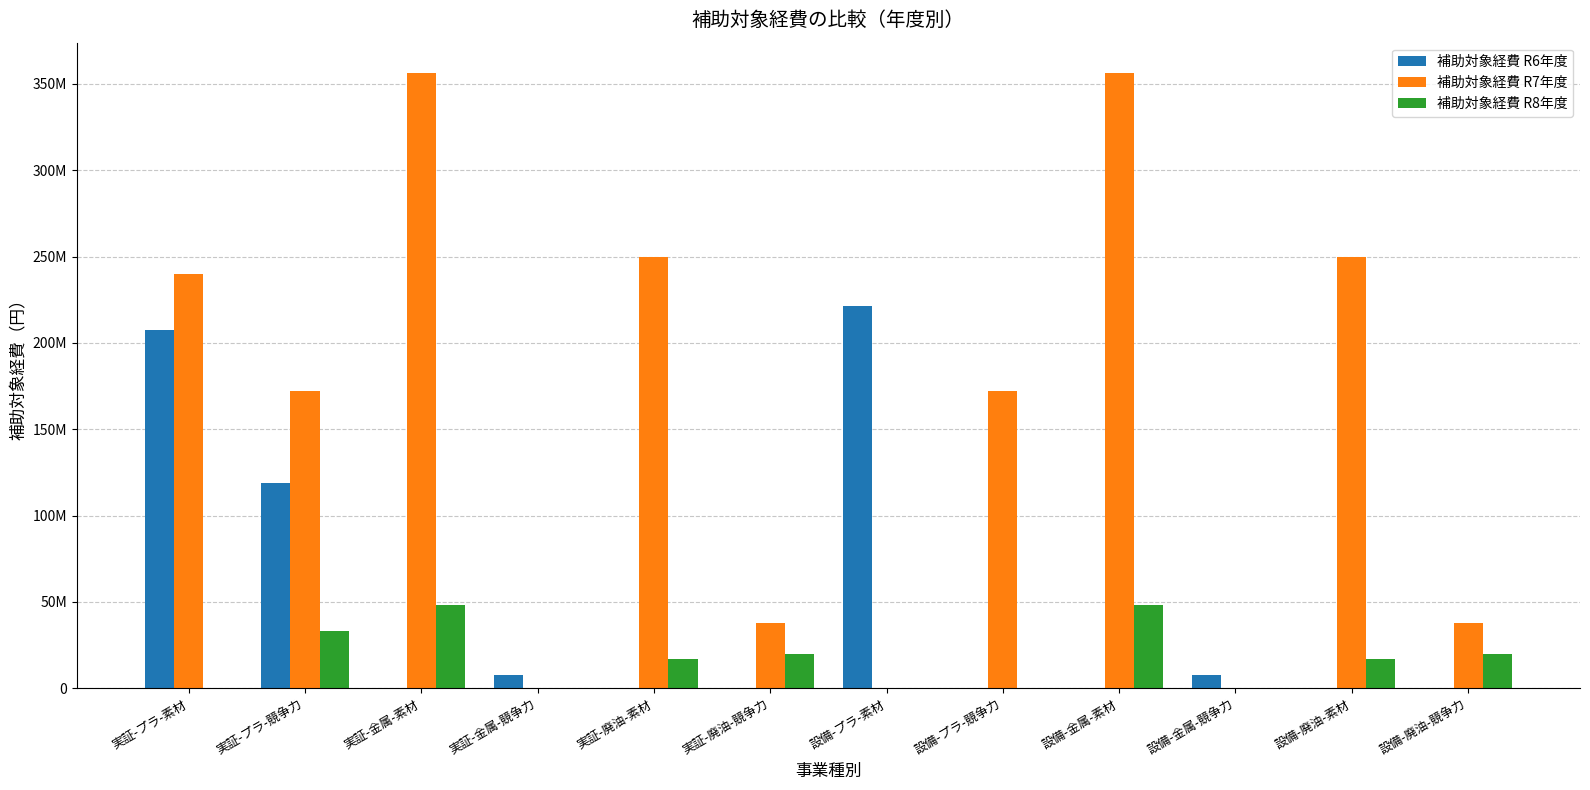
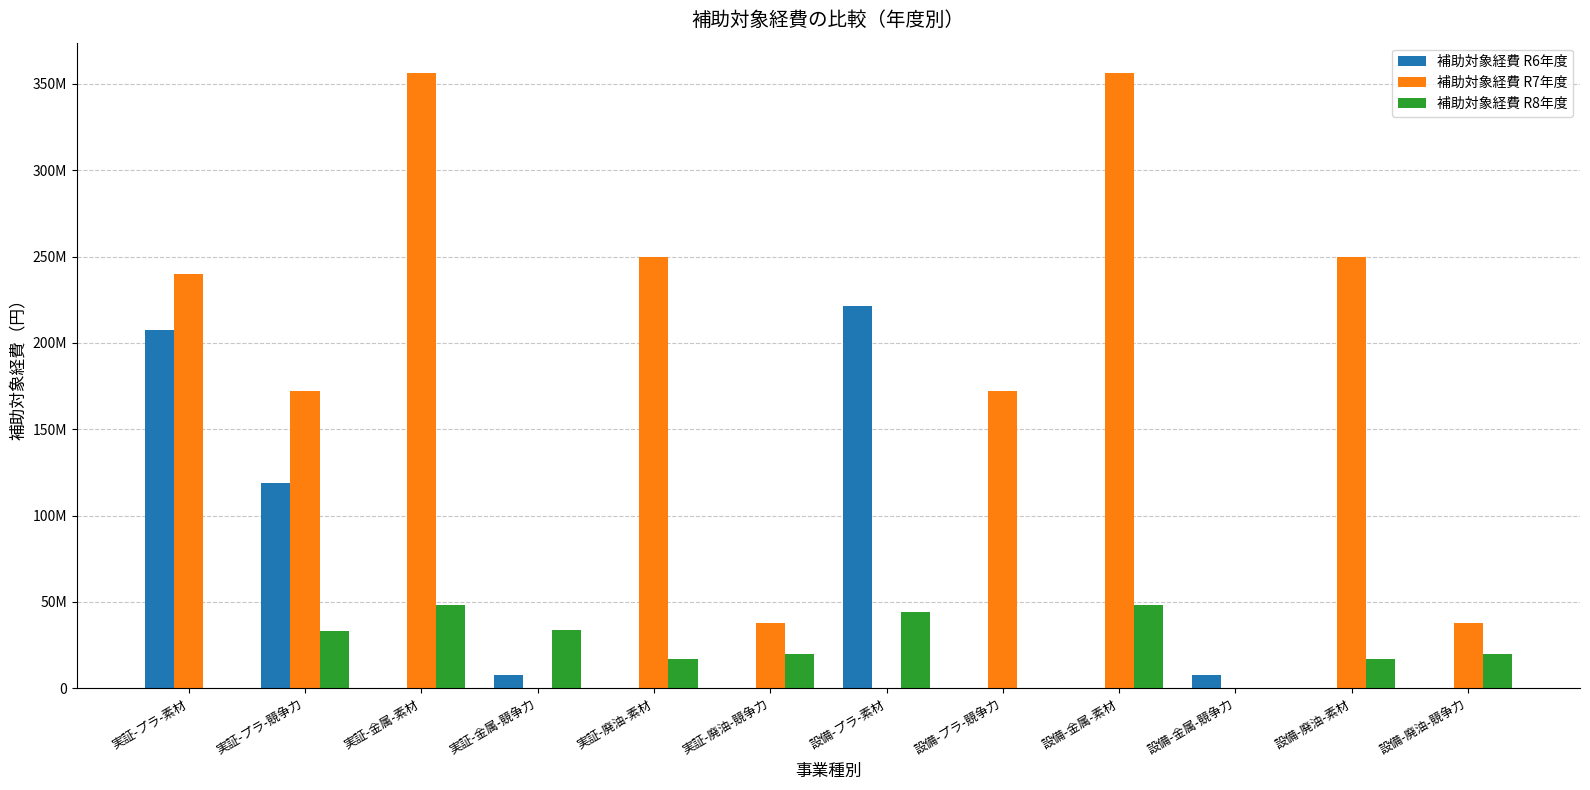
補助対象経費 R8年度, 実証-金属-競争力: 0 -> 34000000
補助対象経費 R8年度, 設備-プラ-素材: 0 -> 44000000
